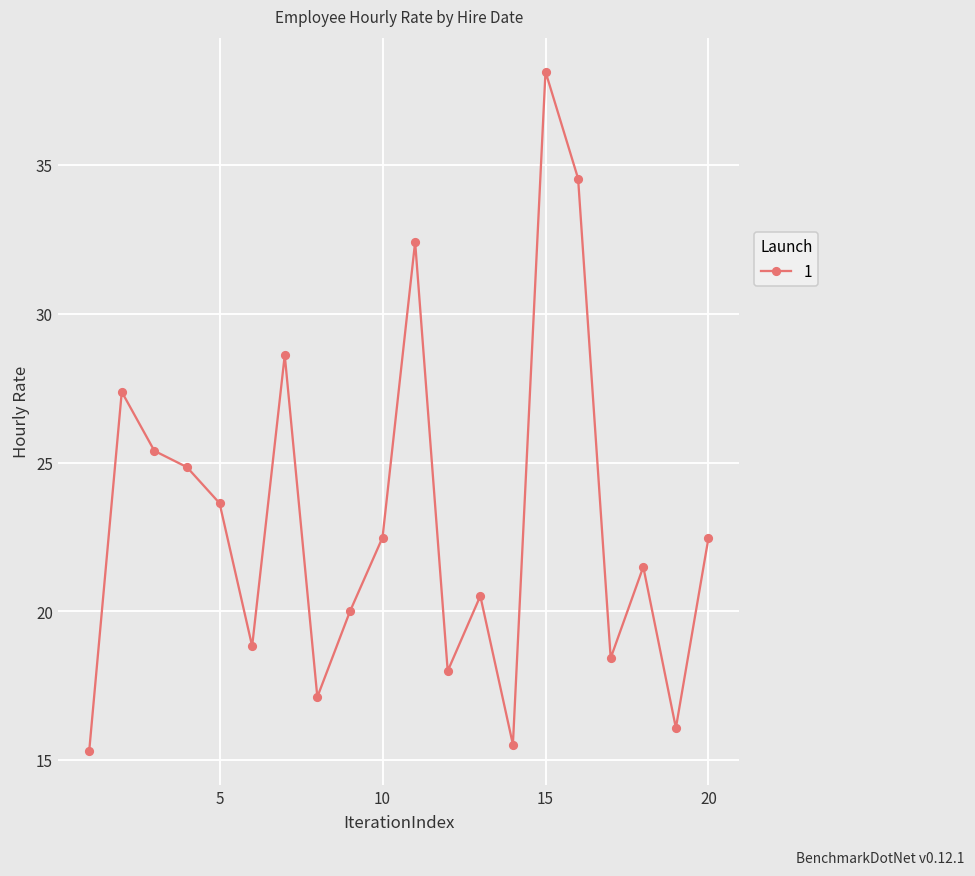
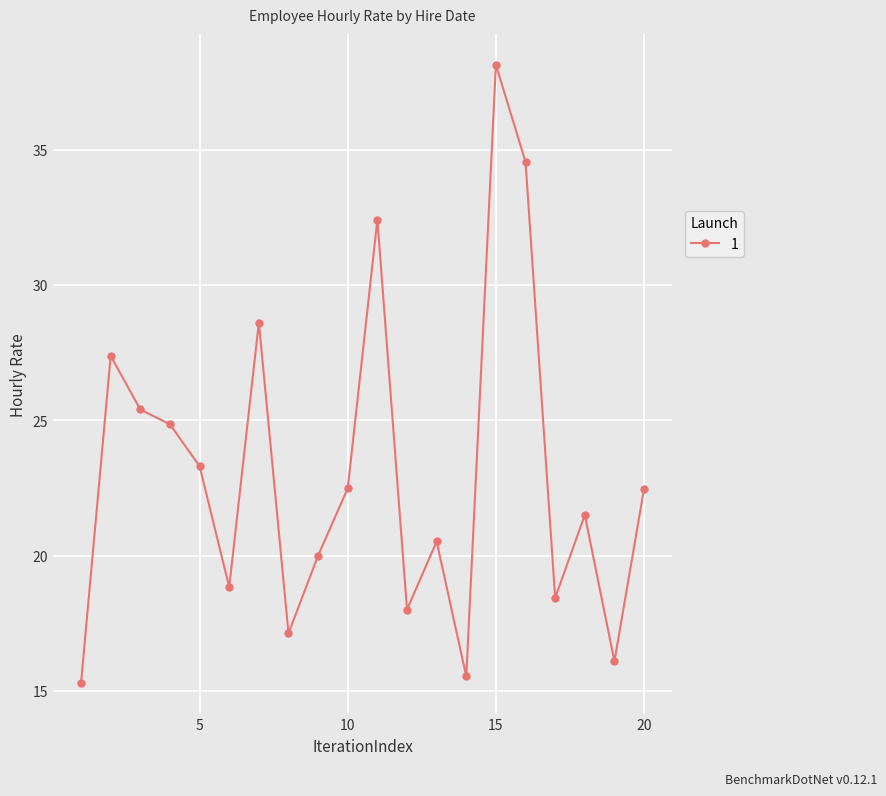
5: 23.6 -> 23.3
